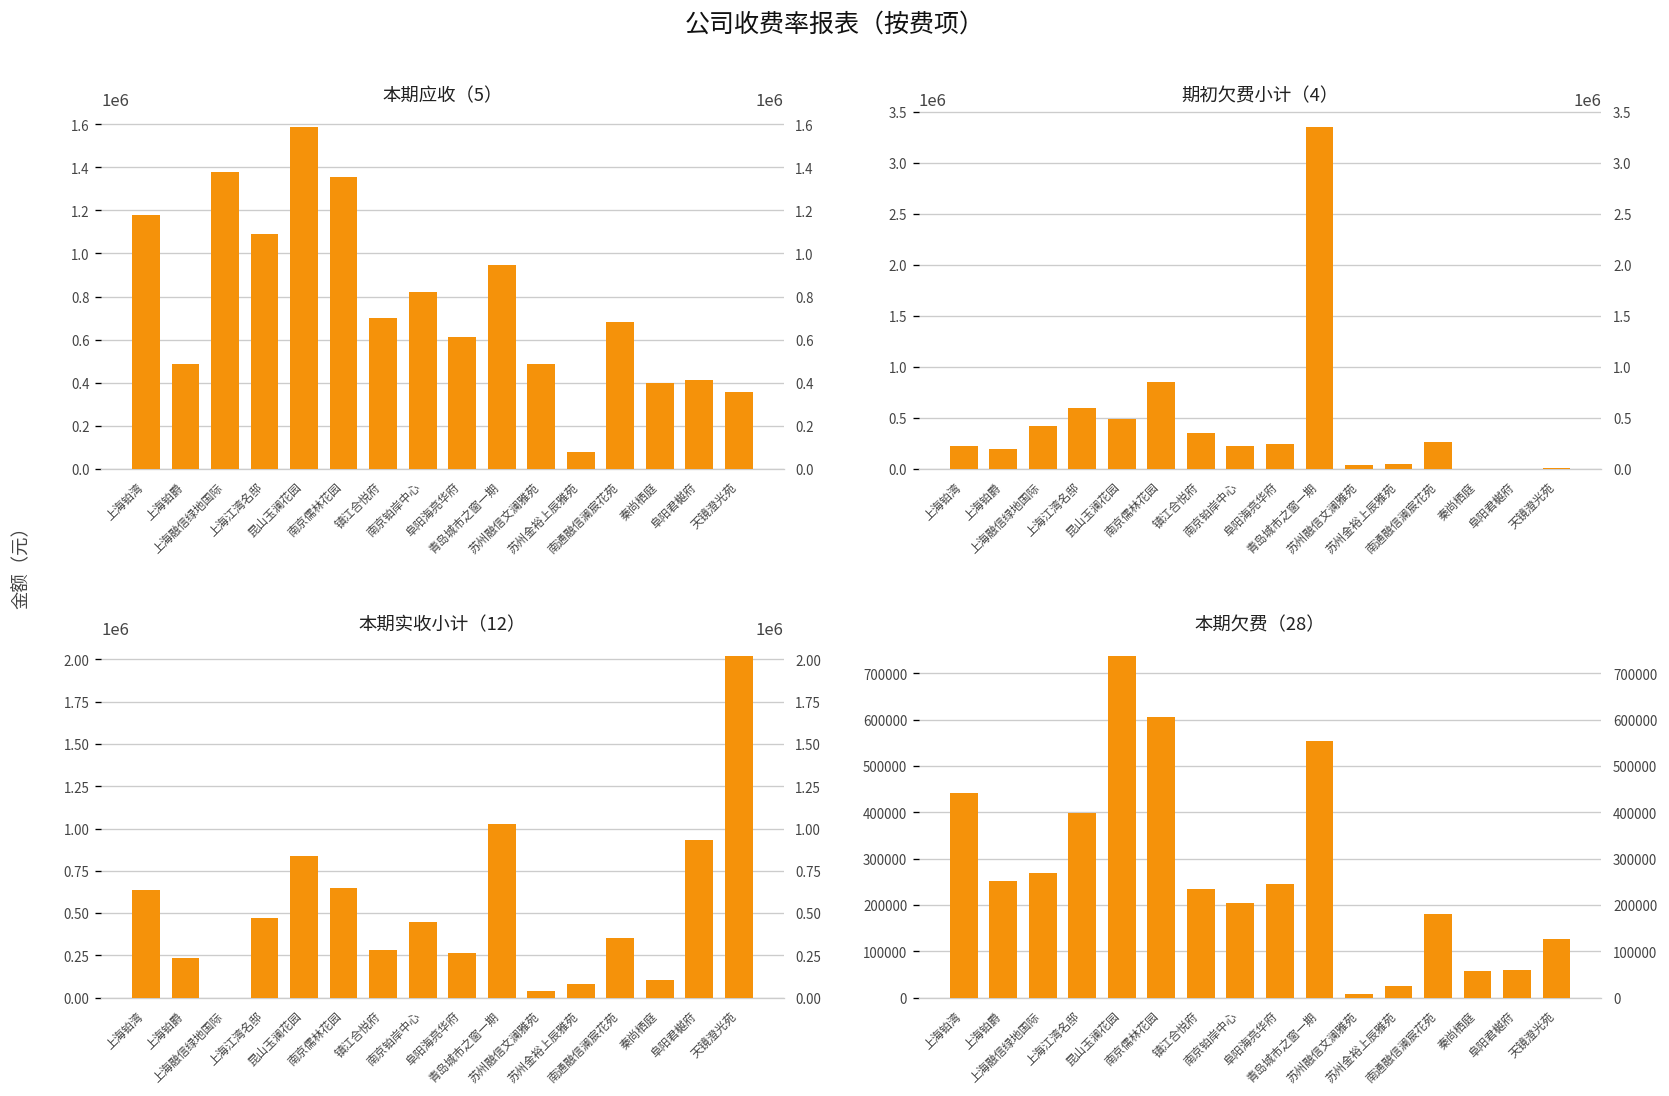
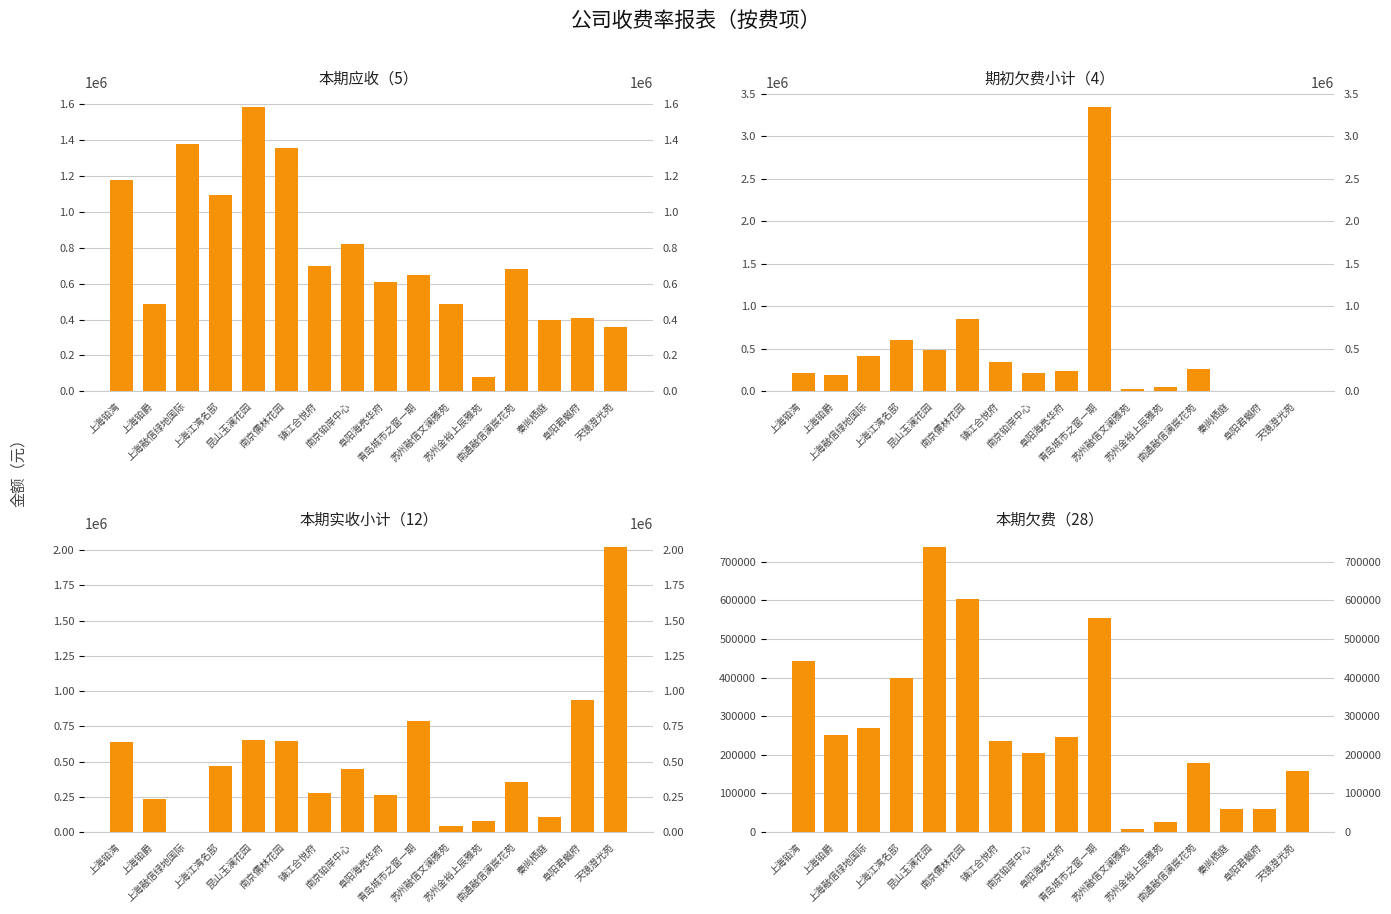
本期应收（5）, 青岛城市之窗一期: 940000 -> 650000
本期实收小计（12）, 昆山玉澜花园: 840000 -> 650000
本期实收小计（12）, 青岛城市之窗一期: 1030000 -> 790000
本期欠费（28）, 天镜澄光苑: 130000 -> 160000
